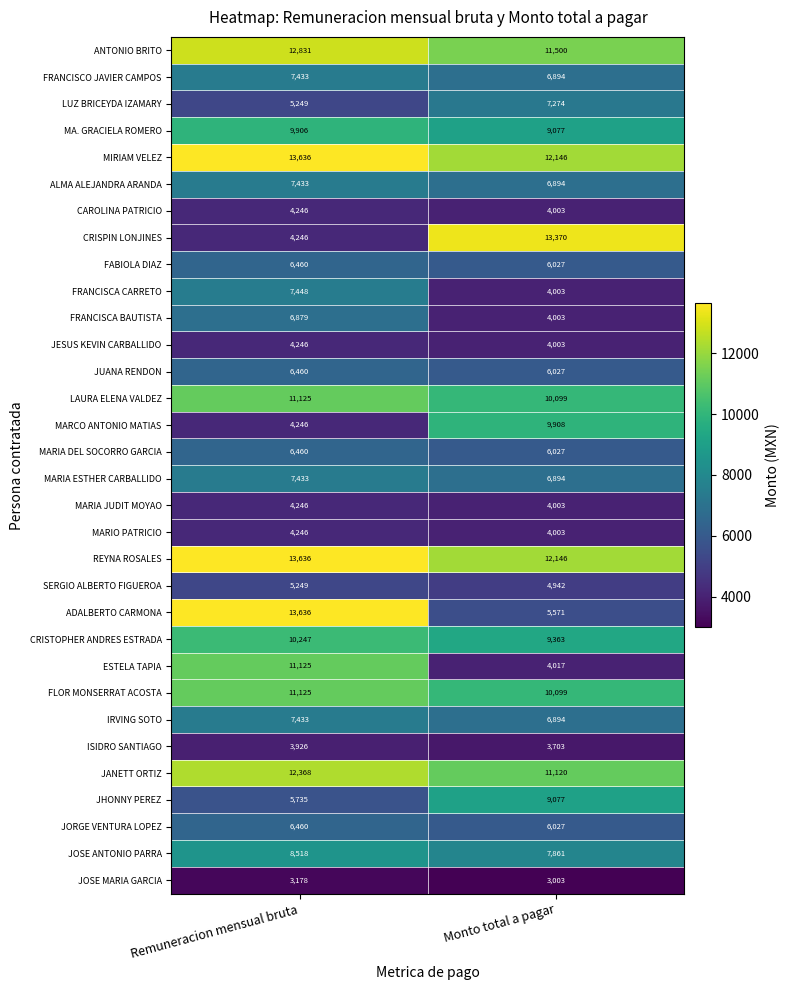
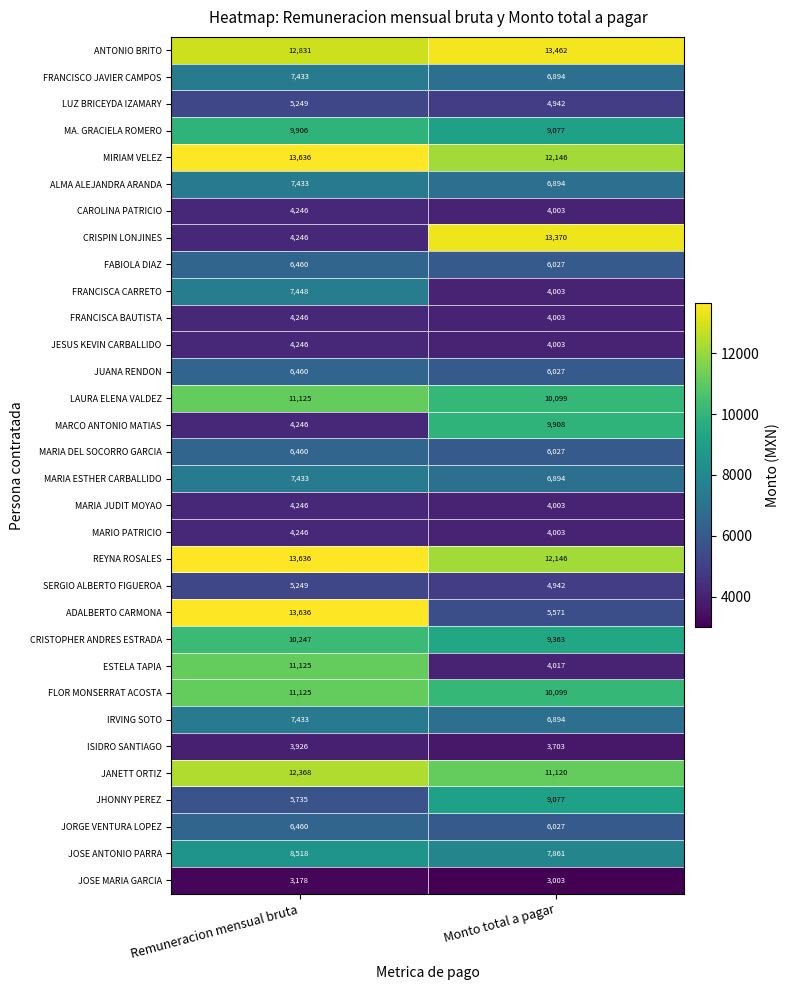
ANTONIO BRITO, Monto total a pagar: 11,500 -> 13,462
LUZ BRICEYDA IZAMARY, Monto total a pagar: 7,274 -> 4,942
FRANCISCA BAUTISTA, Remuneracion mensual bruta: 6,879 -> 4,246
